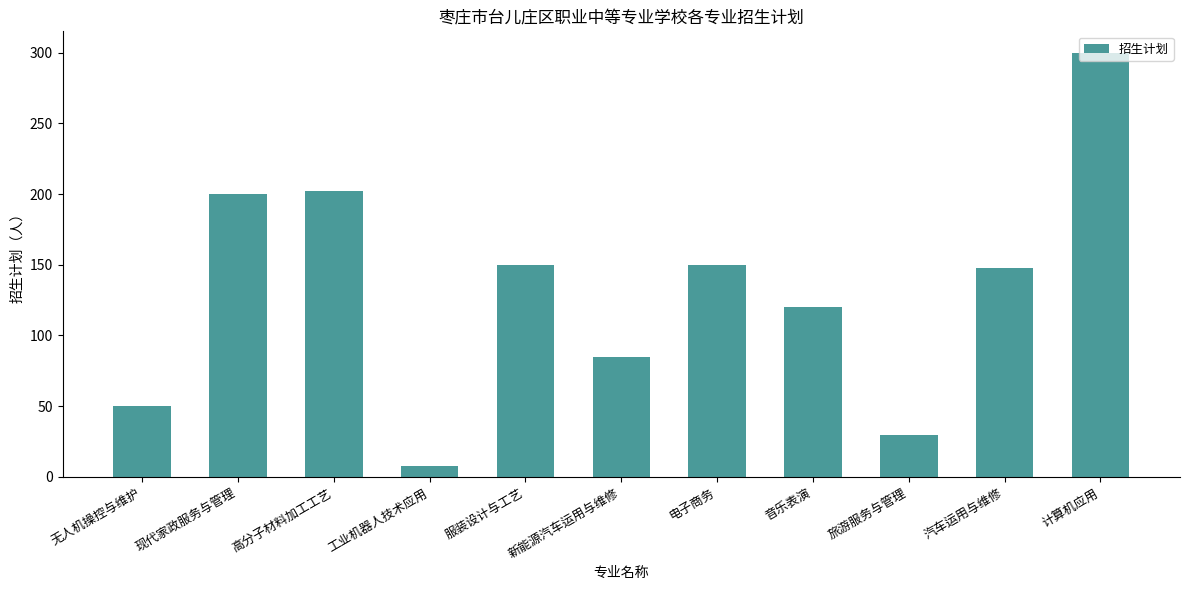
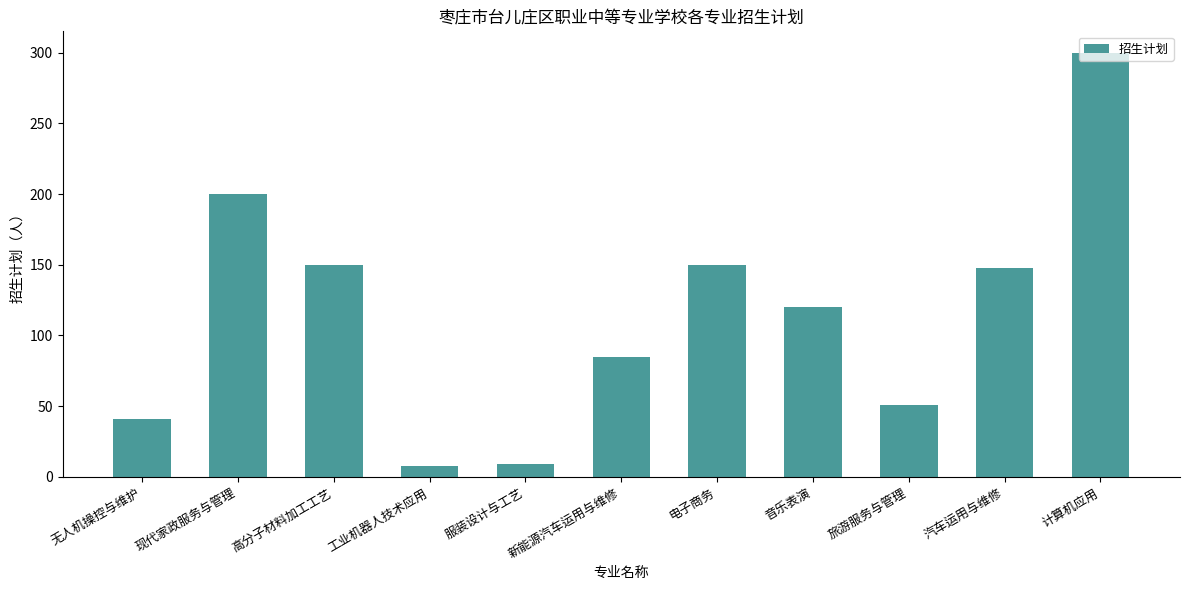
无人机操控与维护: 50 -> 41
高分子材料加工工艺: 202 -> 150
服装设计与工艺: 150 -> 9
旅游服务与管理: 30 -> 51
